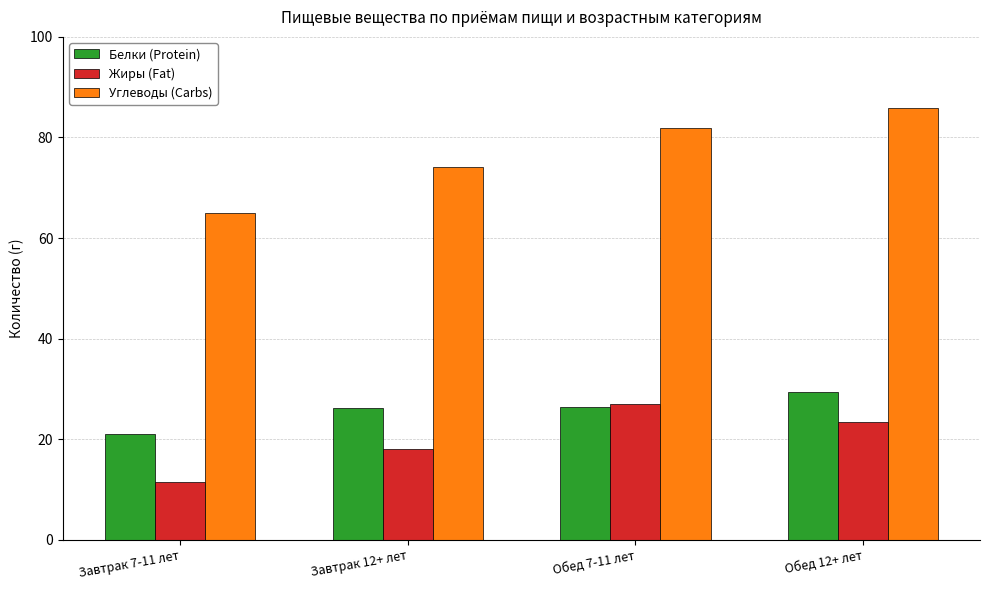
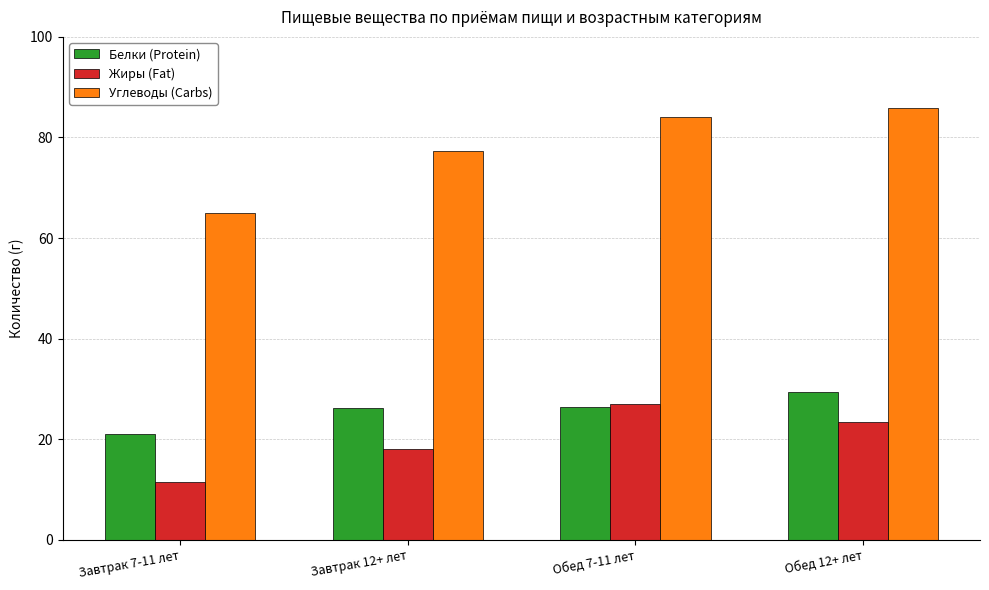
Углеводы (Carbs), Завтрак 12+ лет: 74 -> 77
Углеводы (Carbs), Обед 7-11 лет: 82 -> 84
